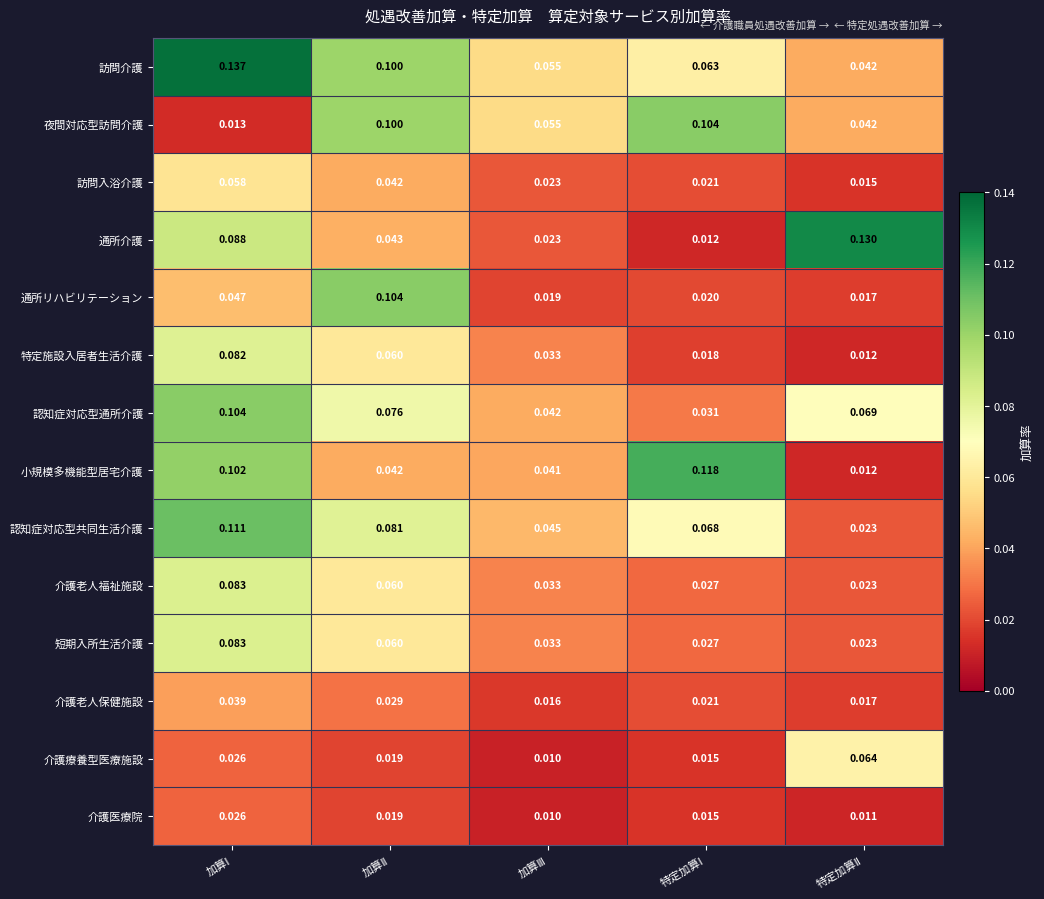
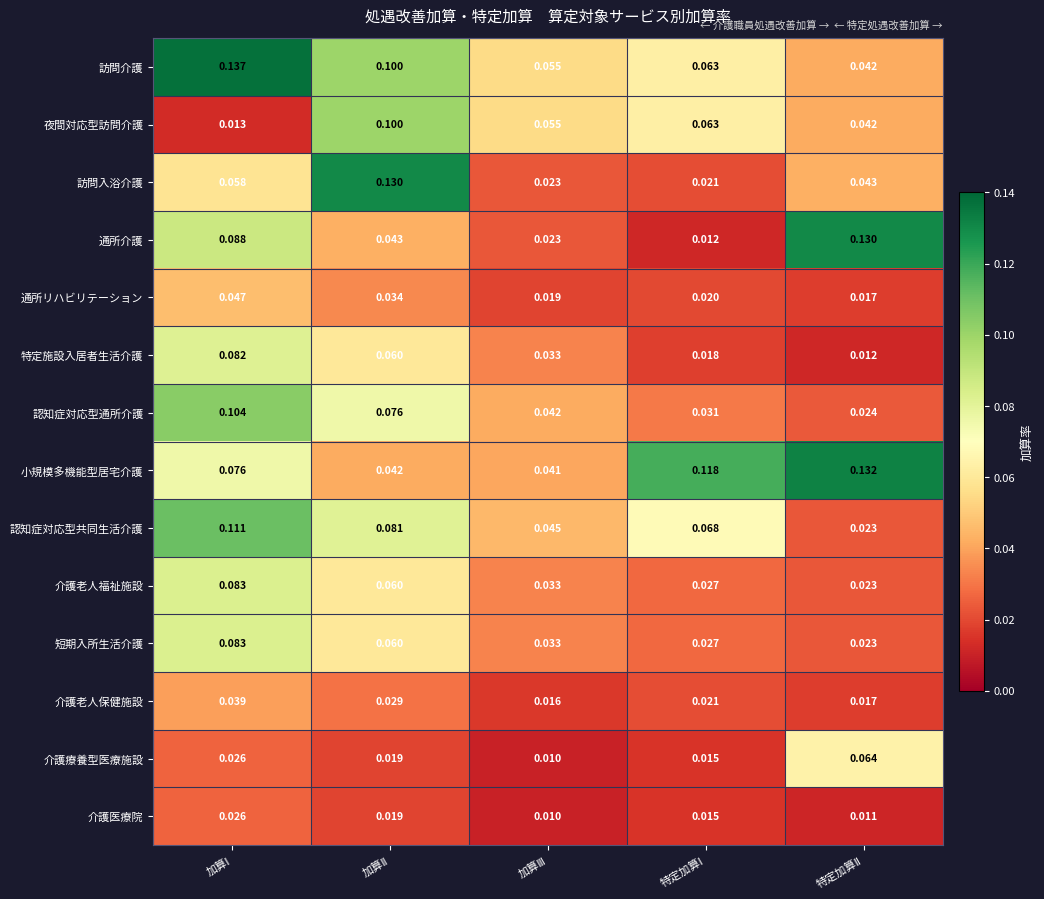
夜間対応型訪問介護, 特定加算Ⅰ: 0.104 -> 0.063
訪問入浴介護, 加算Ⅱ: 0.042 -> 0.130
訪問入浴介護, 特定加算Ⅱ: 0.015 -> 0.043
通所リハビリテーション, 加算Ⅱ: 0.104 -> 0.034
認知症対応型通所介護, 特定加算Ⅱ: 0.069 -> 0.024
小規模多機能型居宅介護, 加算Ⅰ: 0.102 -> 0.076
小規模多機能型居宅介護, 特定加算Ⅱ: 0.012 -> 0.132
